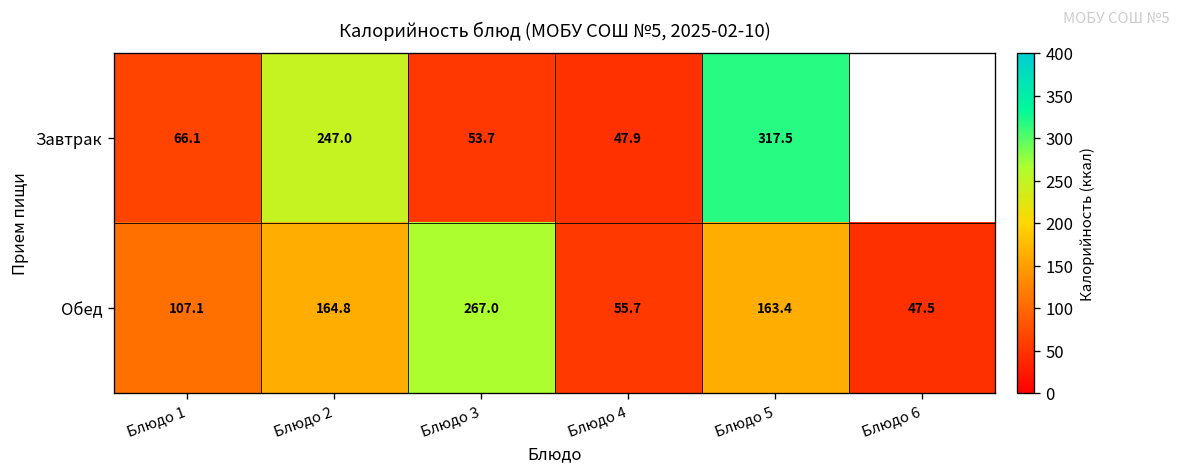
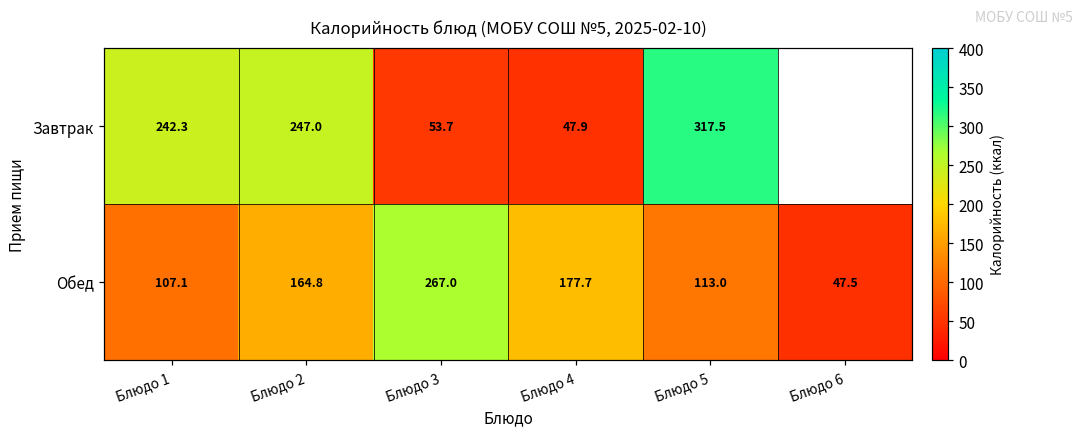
Завтрак, Блюдо 1: 66.1 -> 242.3
Обед, Блюдо 4: 55.7 -> 177.7
Обед, Блюдо 5: 163.4 -> 113.0
